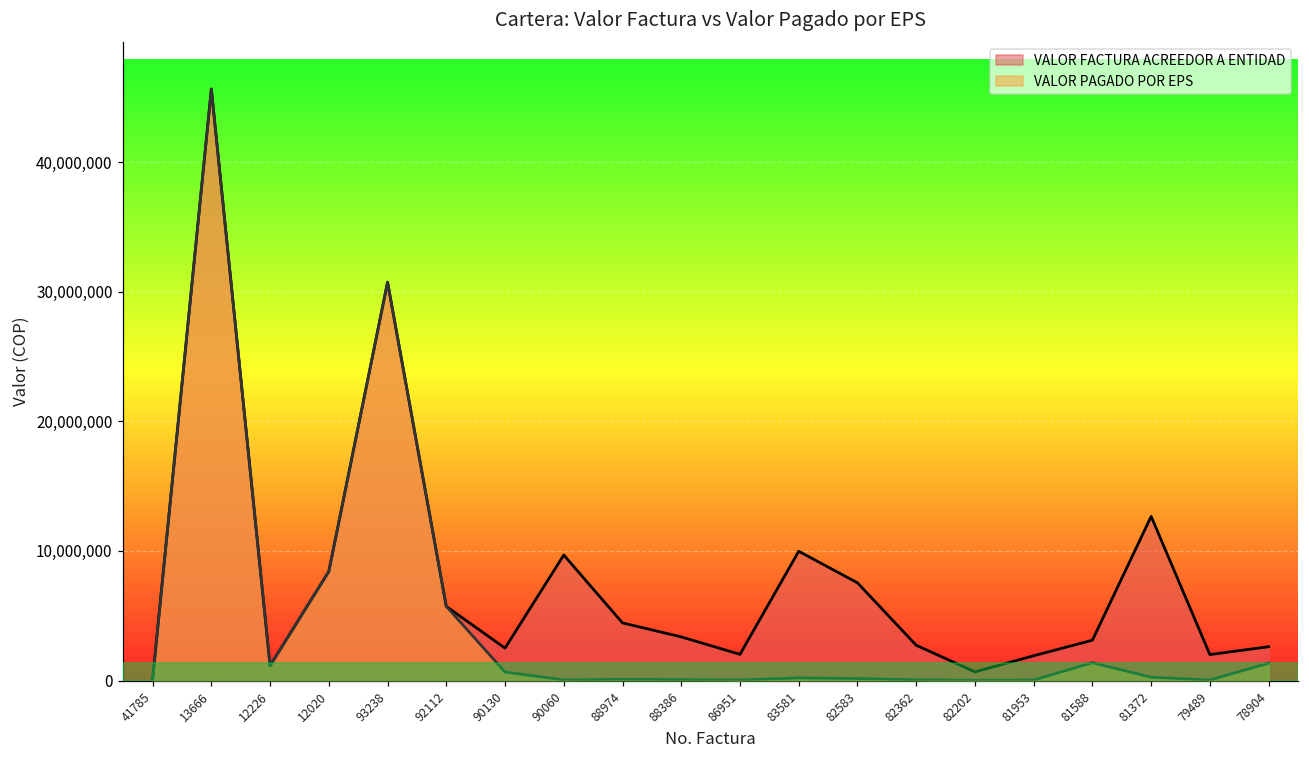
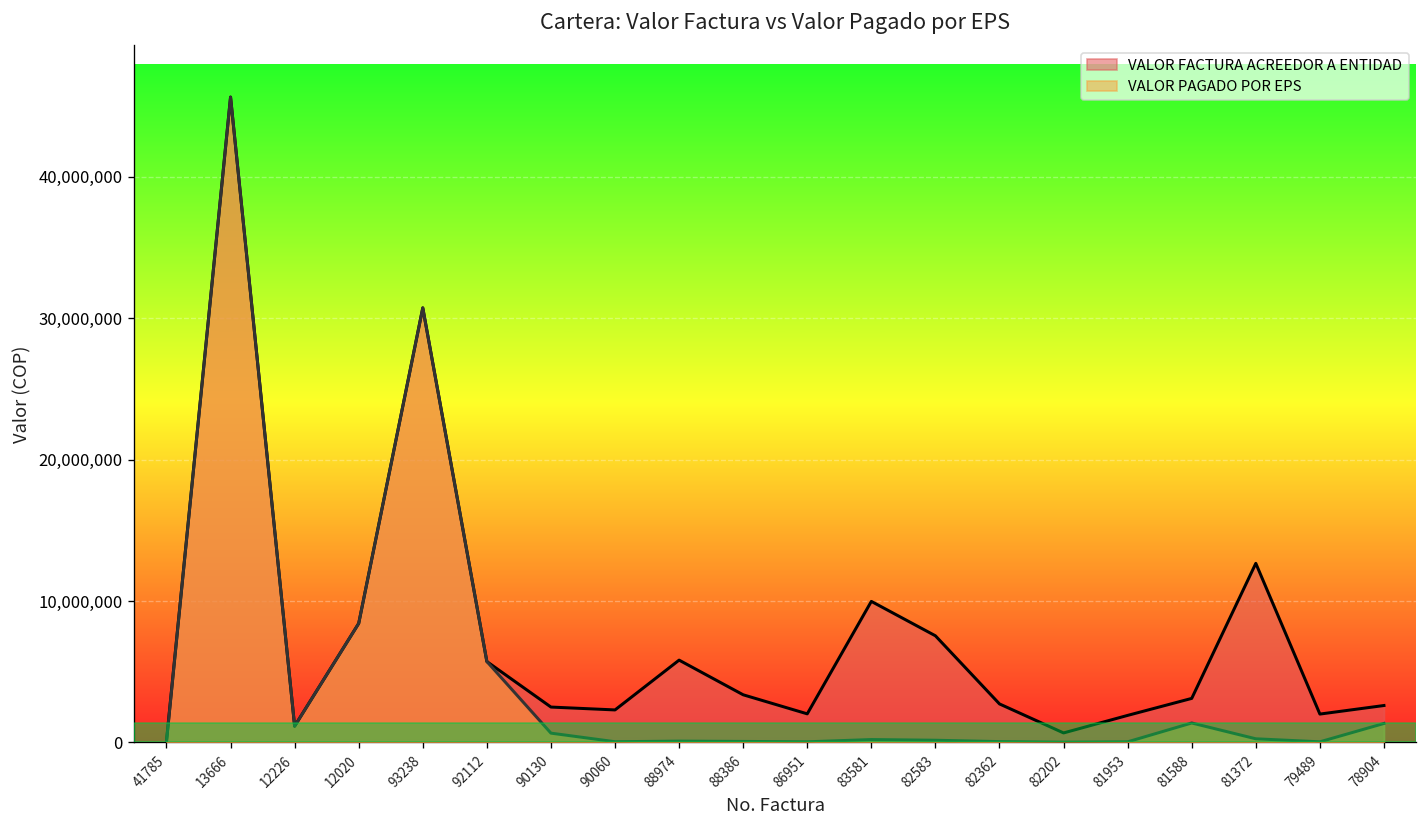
VALOR FACTURA ACREEDOR A ENTIDAD, 90060: 9,700,000 -> 2,300,000
VALOR FACTURA ACREEDOR A ENTIDAD, 88974: 4,400,000 -> 5,800,000
